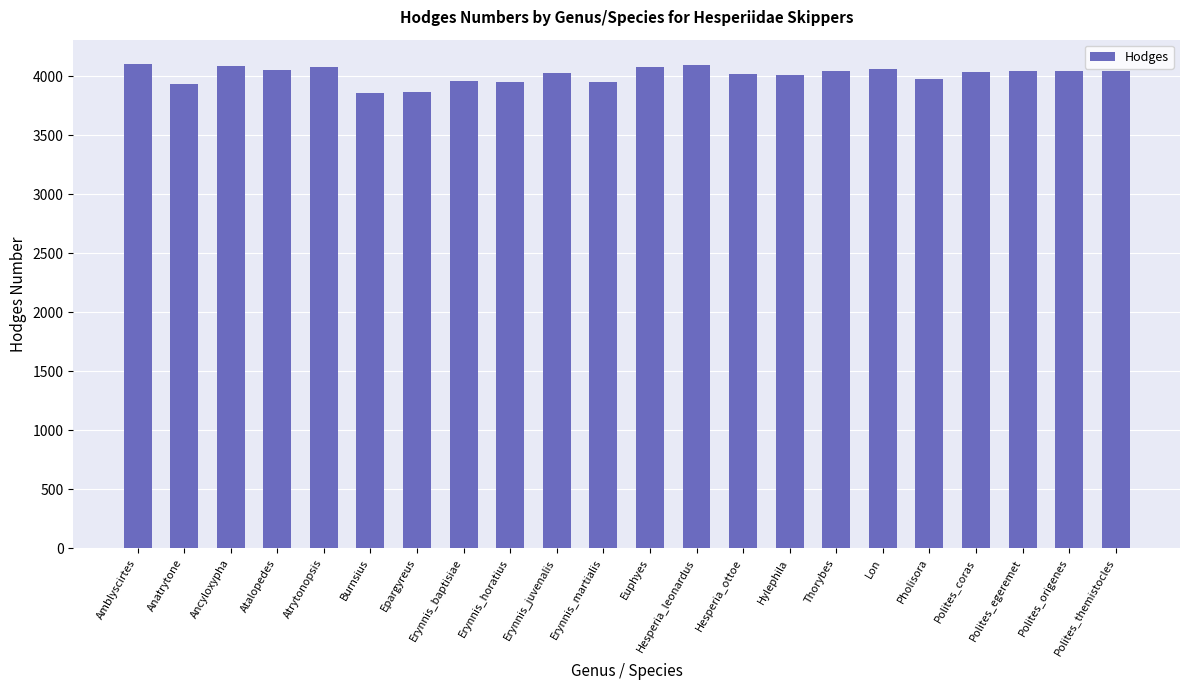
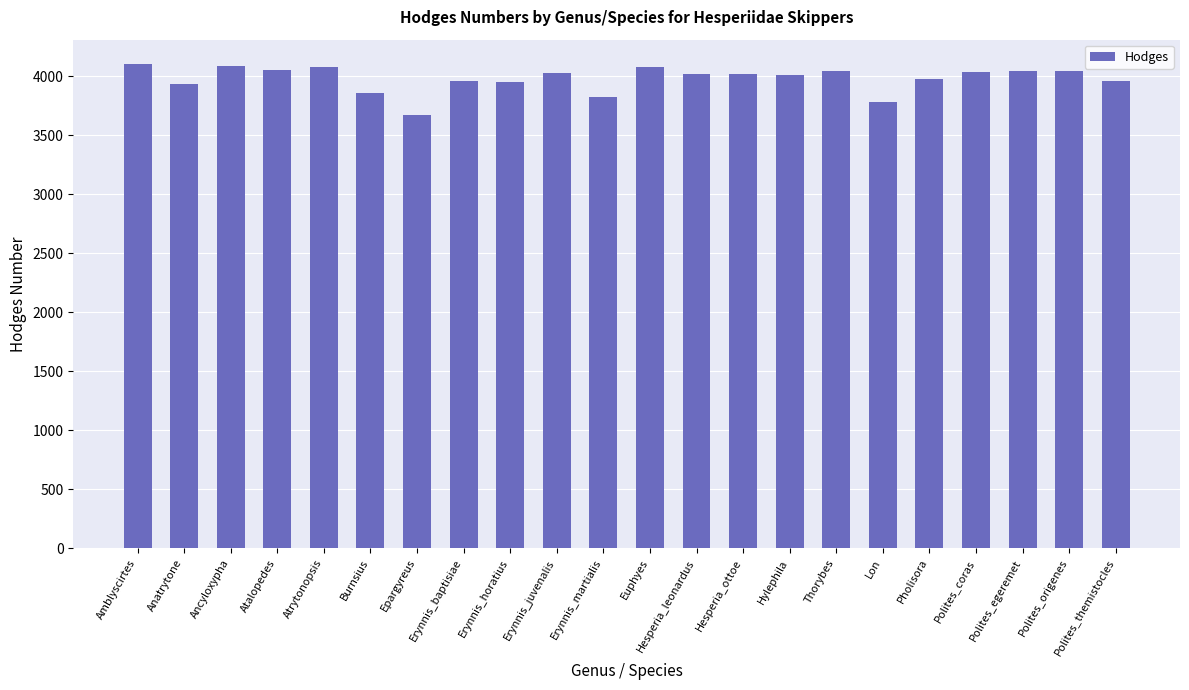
Epargyreus: 3870 -> 3670
Erynnis_martialis: 3950 -> 3820
Hesperia_leonardus: 4090 -> 4020
Lon: 4060 -> 3780
Polites_themistocles: 4040 -> 3960
